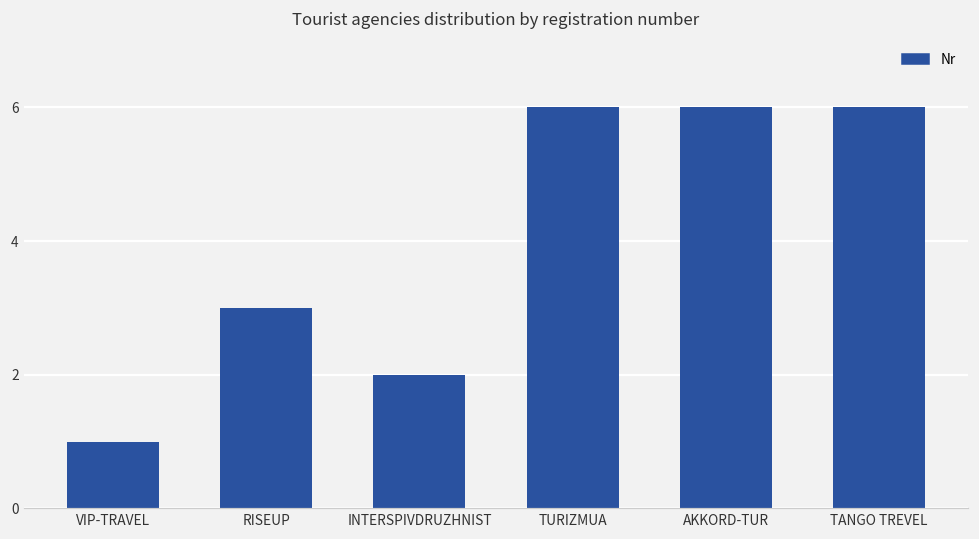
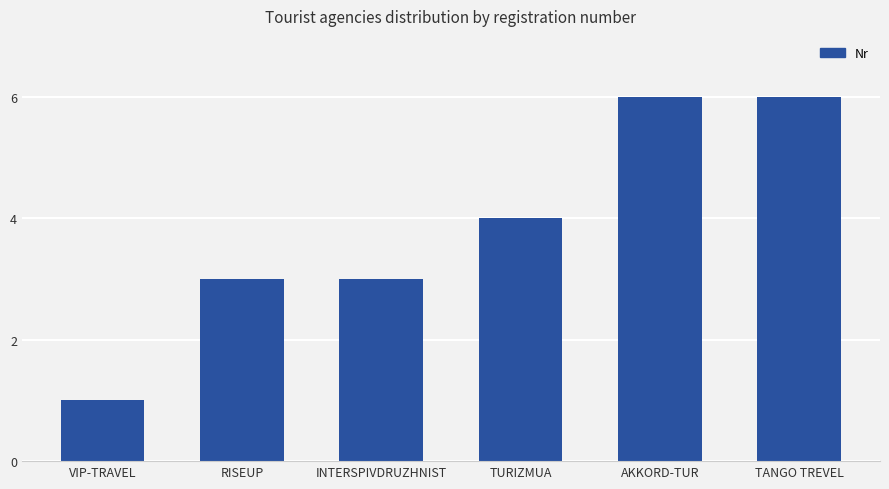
INTERSPIVDRUZHNIST: 2 -> 3
TURIZMUA: 6 -> 4
